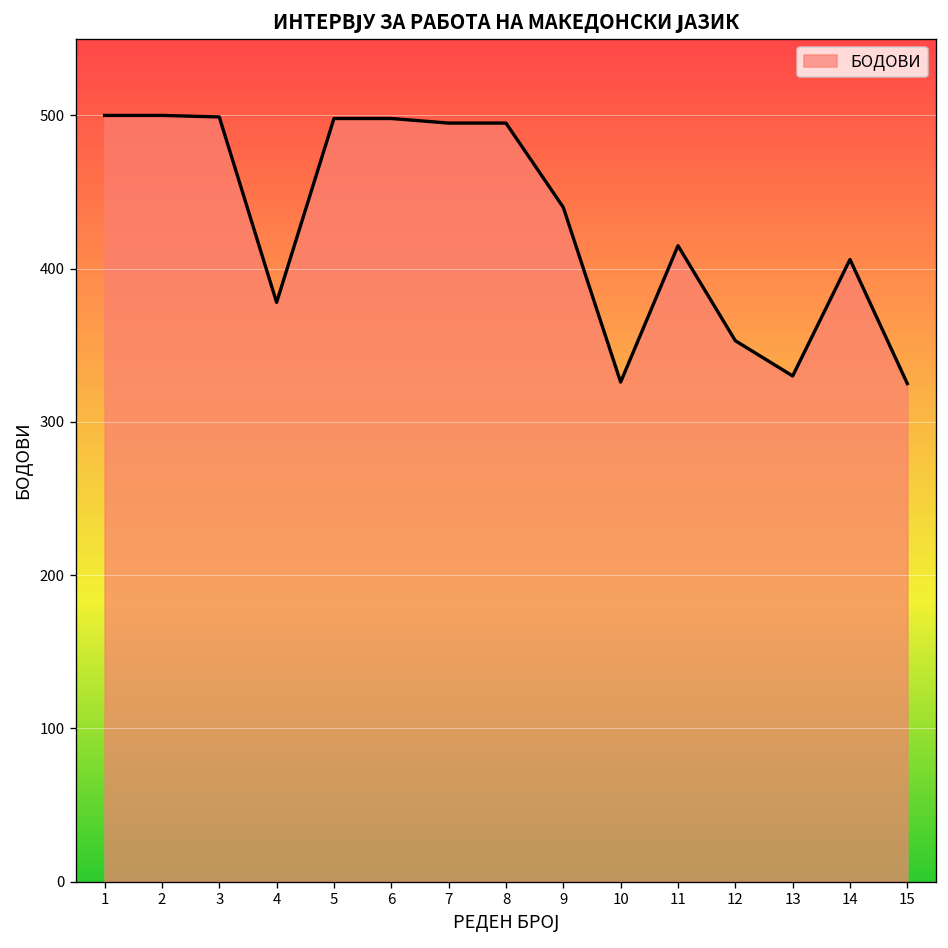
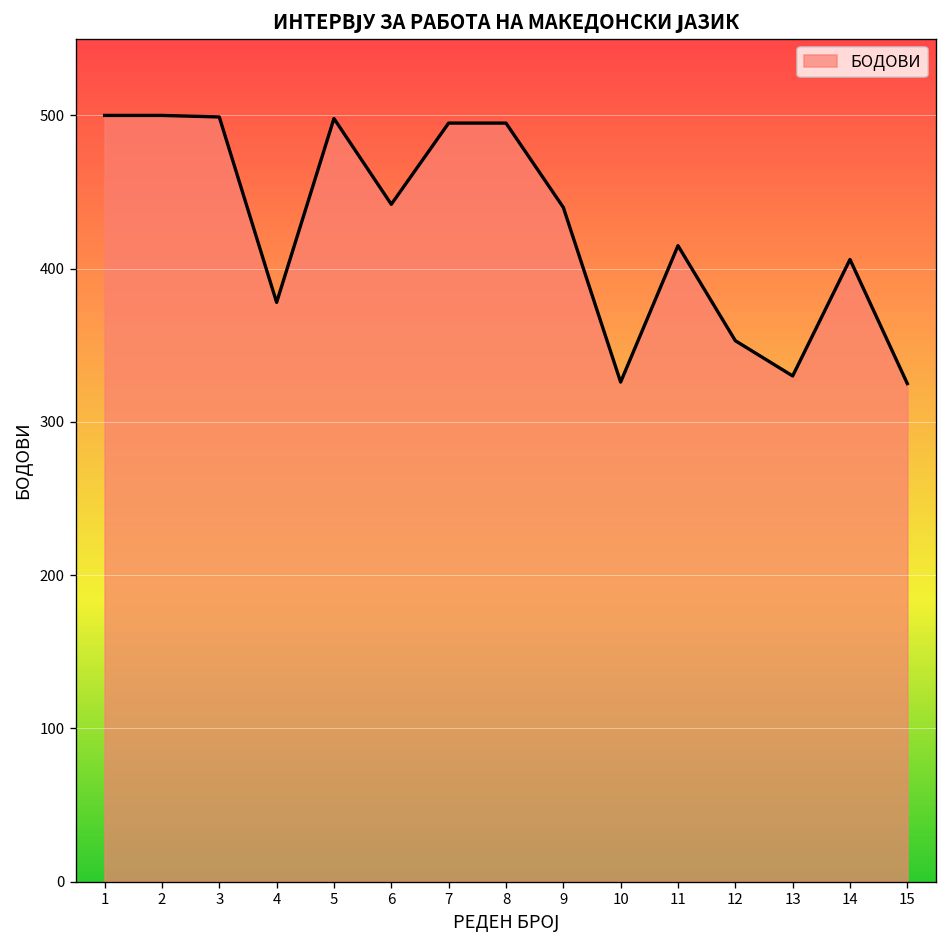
6: 498 -> 442
